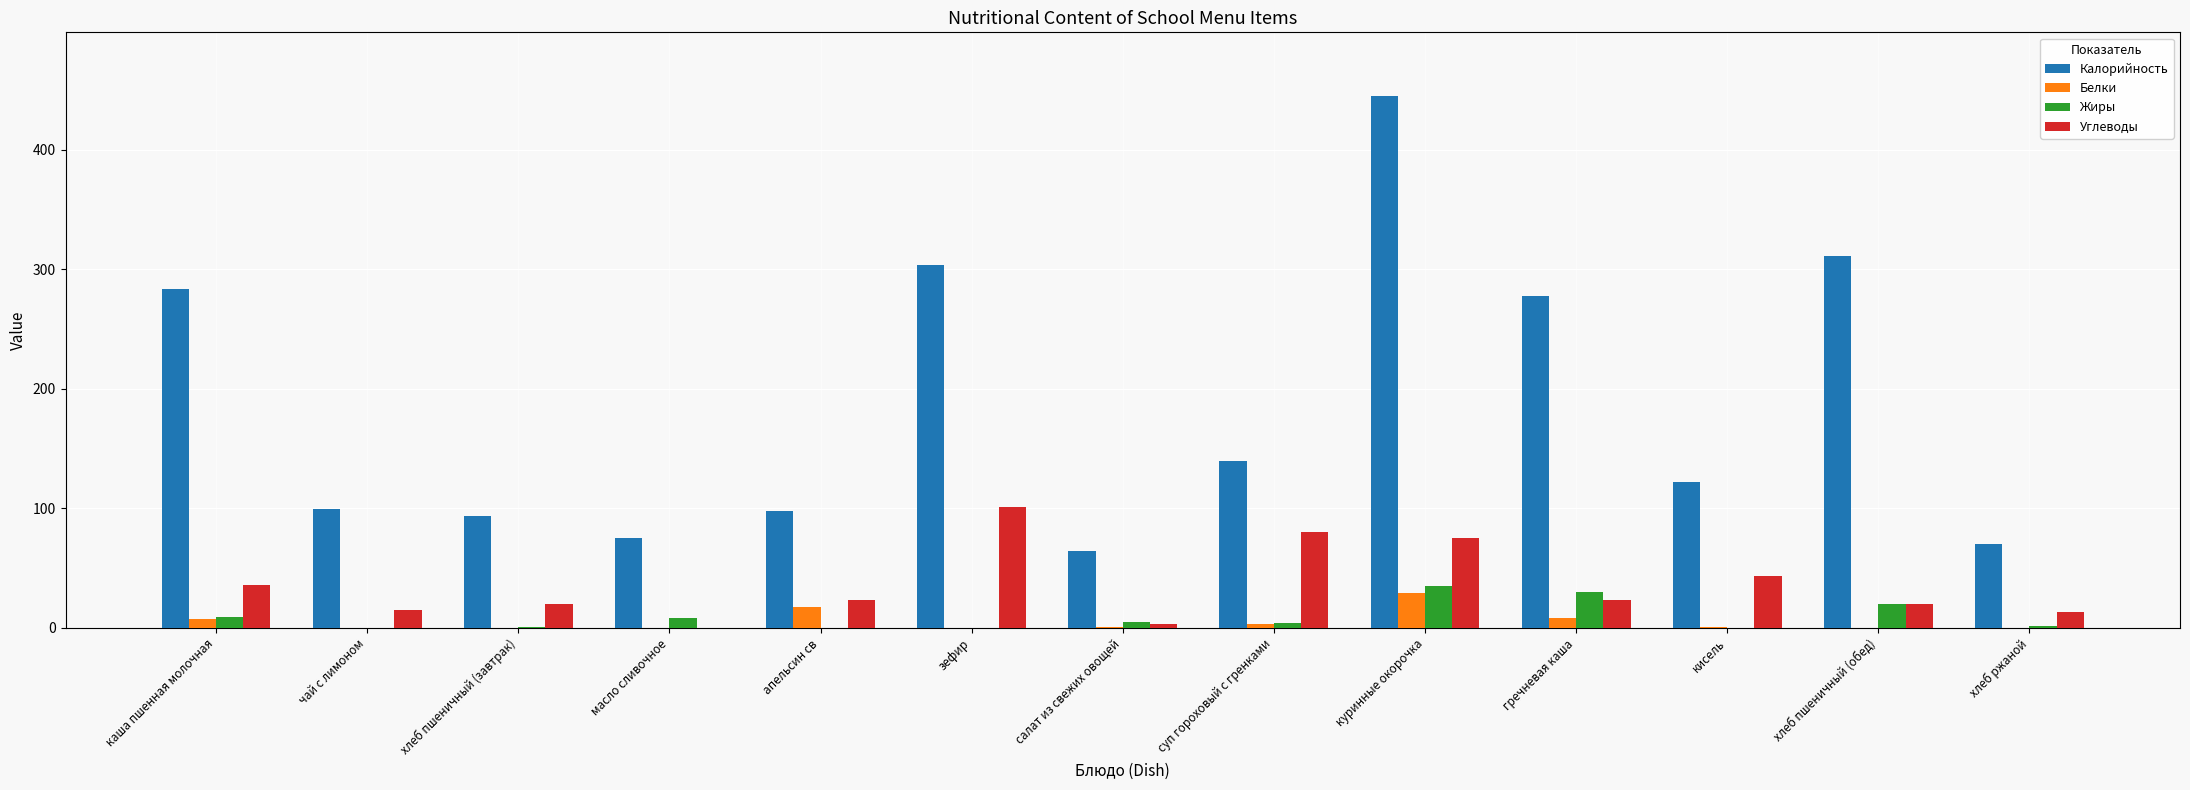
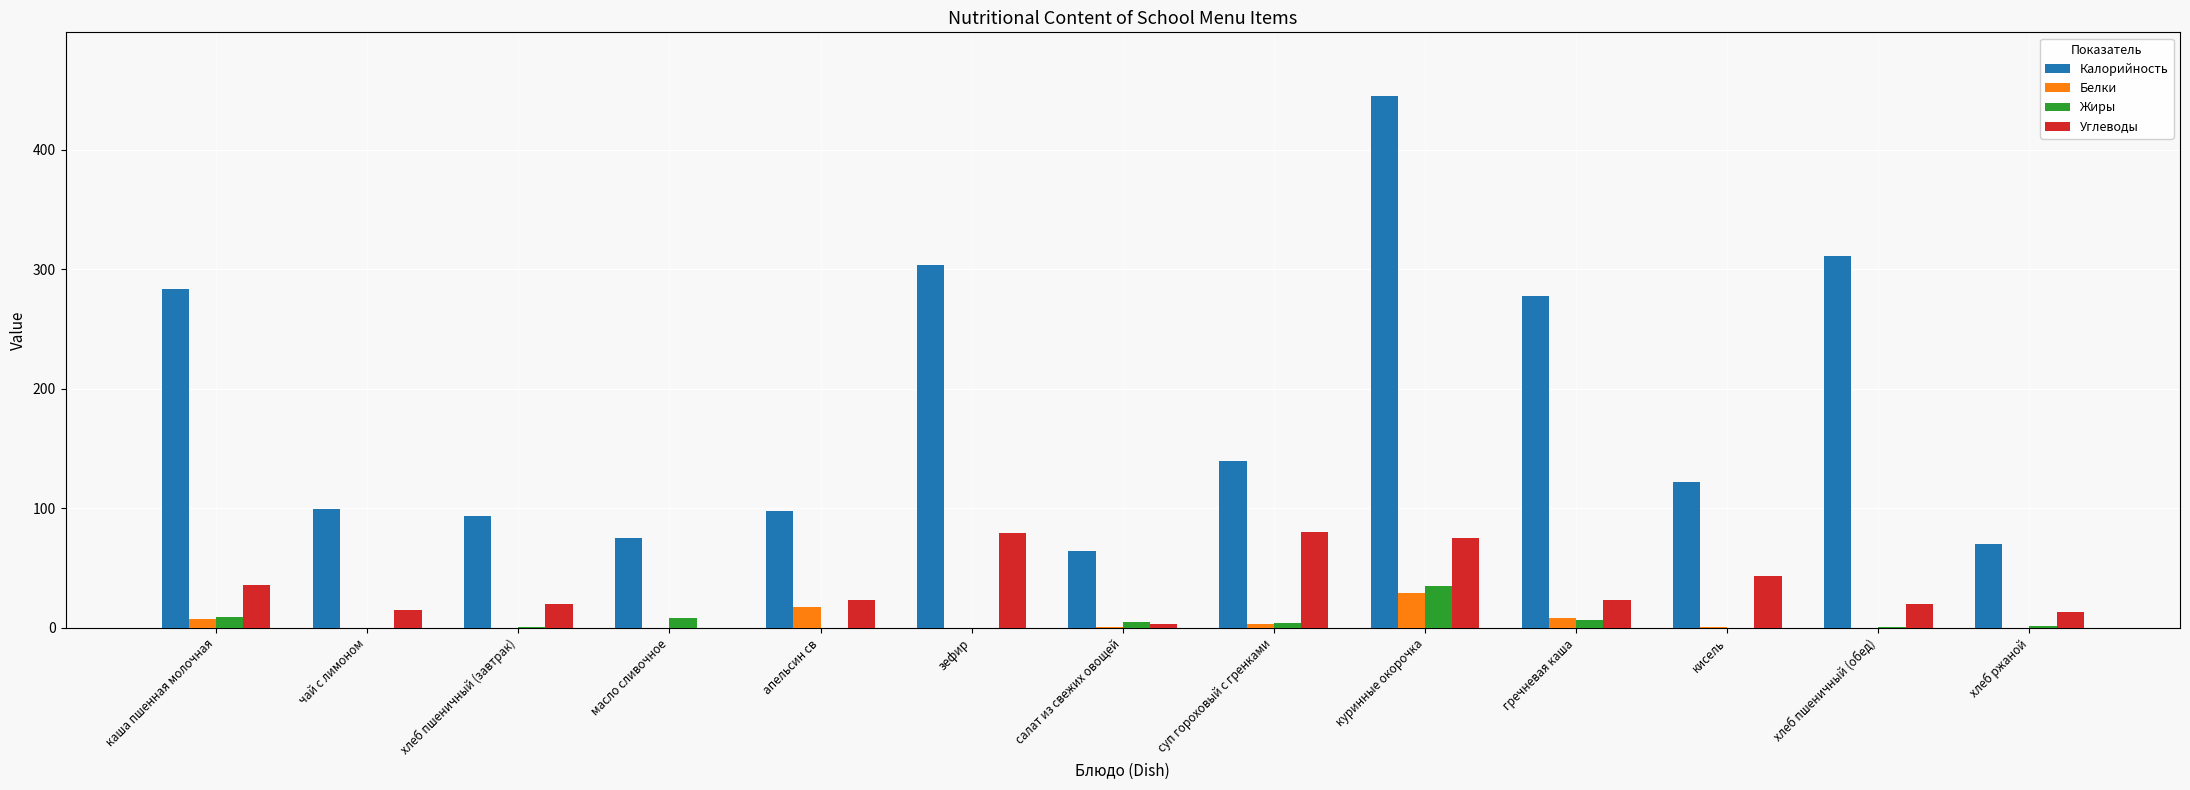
Углеводы, зефир: 102 -> 79
Жиры, гречневая каша: 30 -> 7
Жиры, хлеб пшеничный (обед): 20 -> 0
